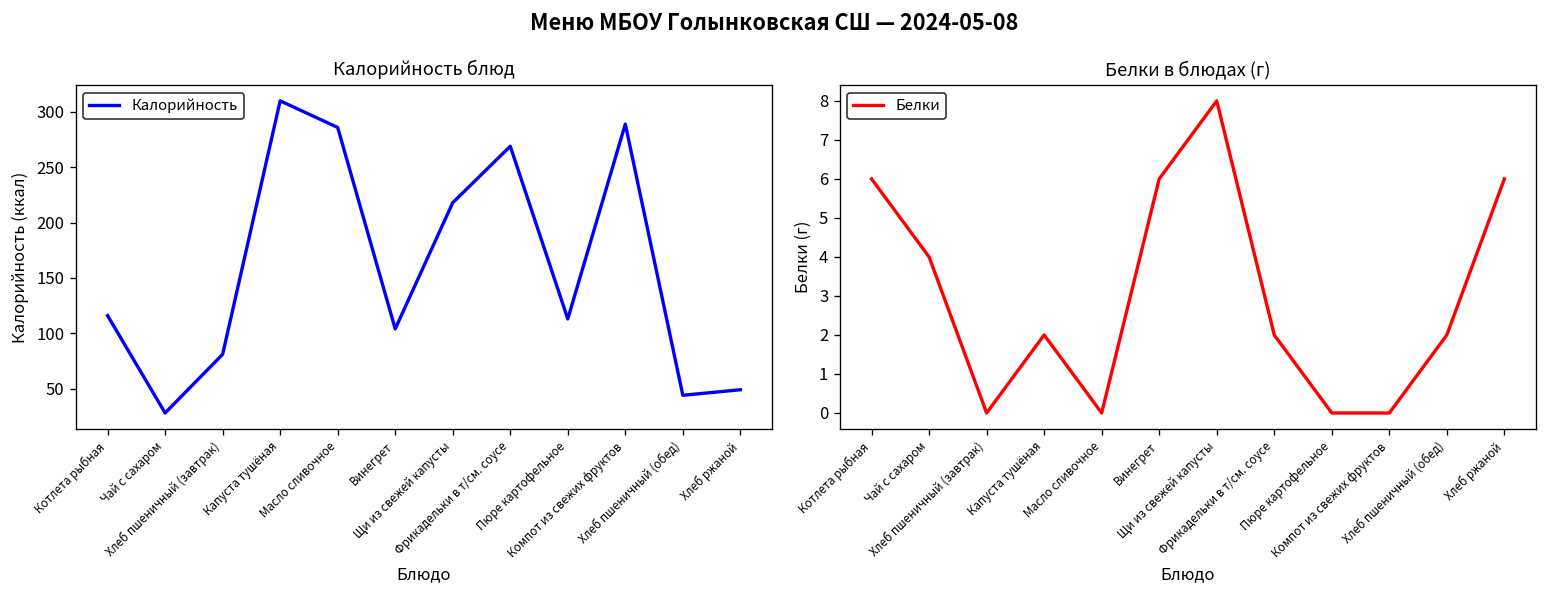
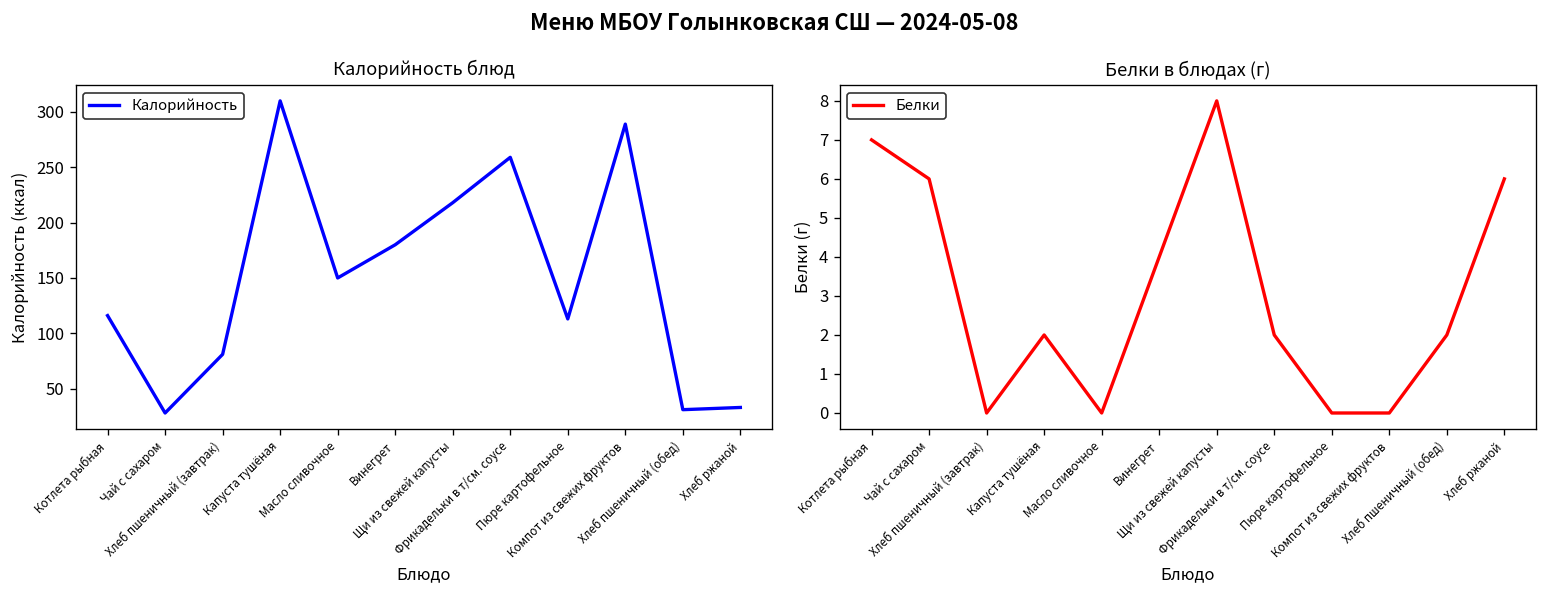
Калорийность блюд, Масло сливочное: 290 -> 150
Калорийность блюд, Винегрет: 100 -> 180
Калорийность блюд, Фрикадельки в т/см. соусе: 270 -> 260
Калорийность блюд, Хлеб пшеничный (обед): 40 -> 30
Калорийность блюд, Хлеб ржаной: 50 -> 30
Белки в блюдах (г), Котлета рыбная: 6 -> 7
Белки в блюдах (г), Чай с сахаром: 4 -> 6
Белки в блюдах (г), Винегрет: 6 -> 4
